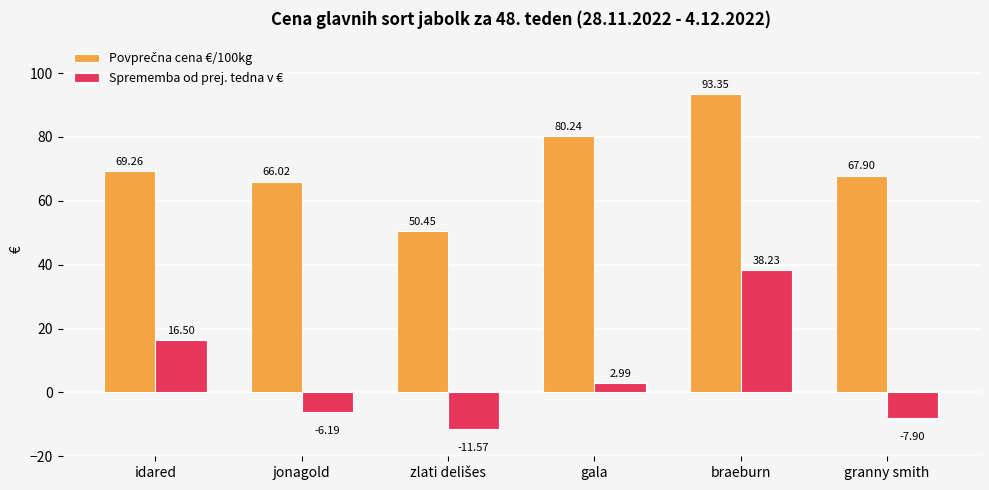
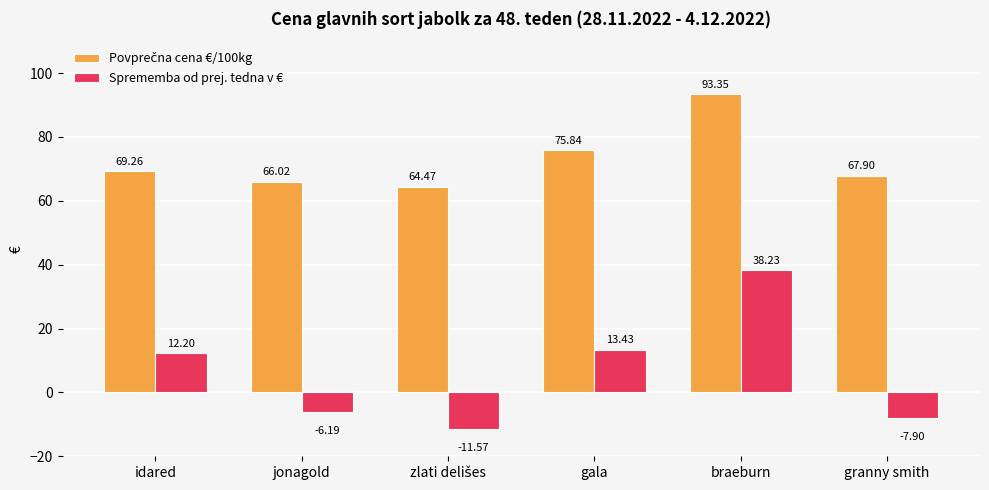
Sprememba od prej. tedna v €, idared: 16.50 -> 12.20
Povprečna cena €/100kg, zlati delišes: 50.45 -> 64.47
Povprečna cena €/100kg, gala: 80.24 -> 75.84
Sprememba od prej. tedna v €, gala: 2.99 -> 13.43
